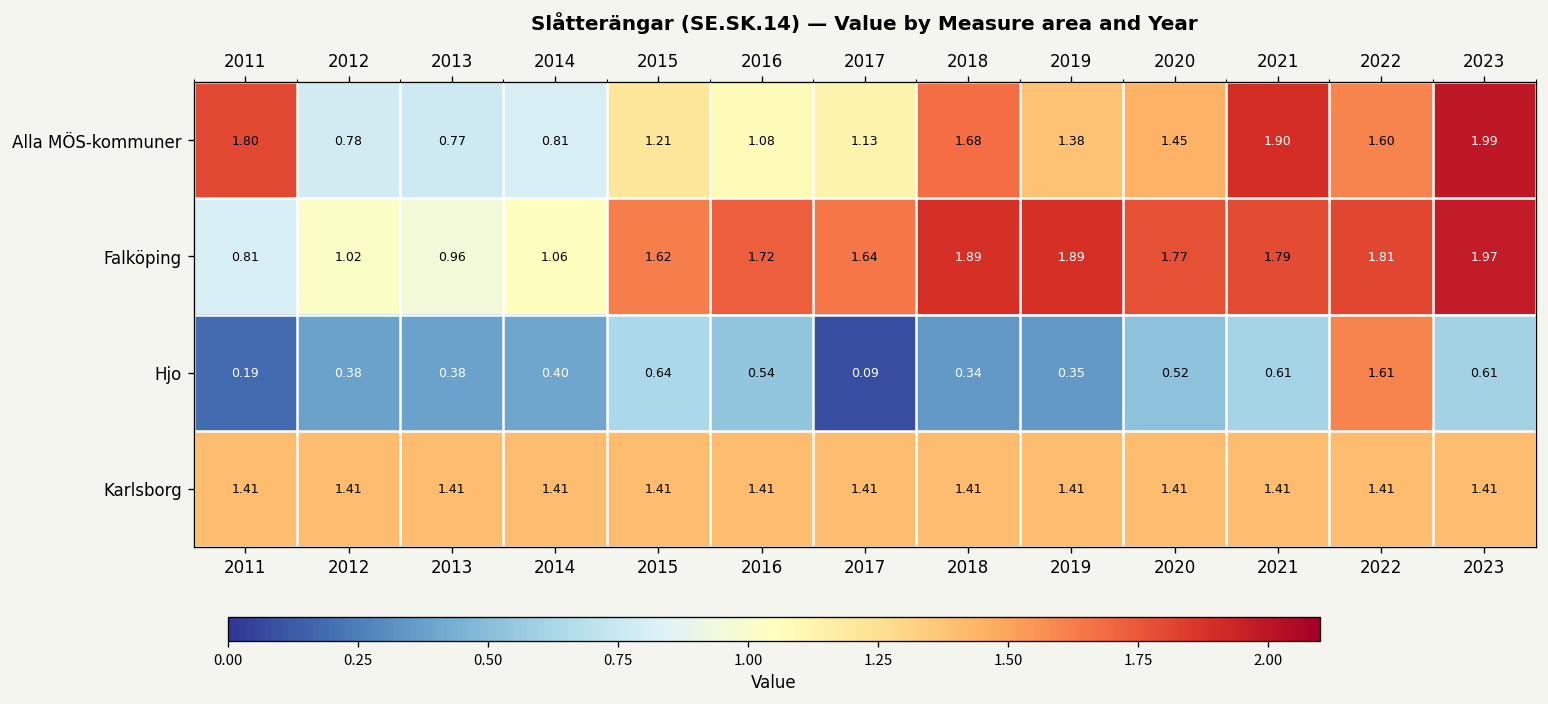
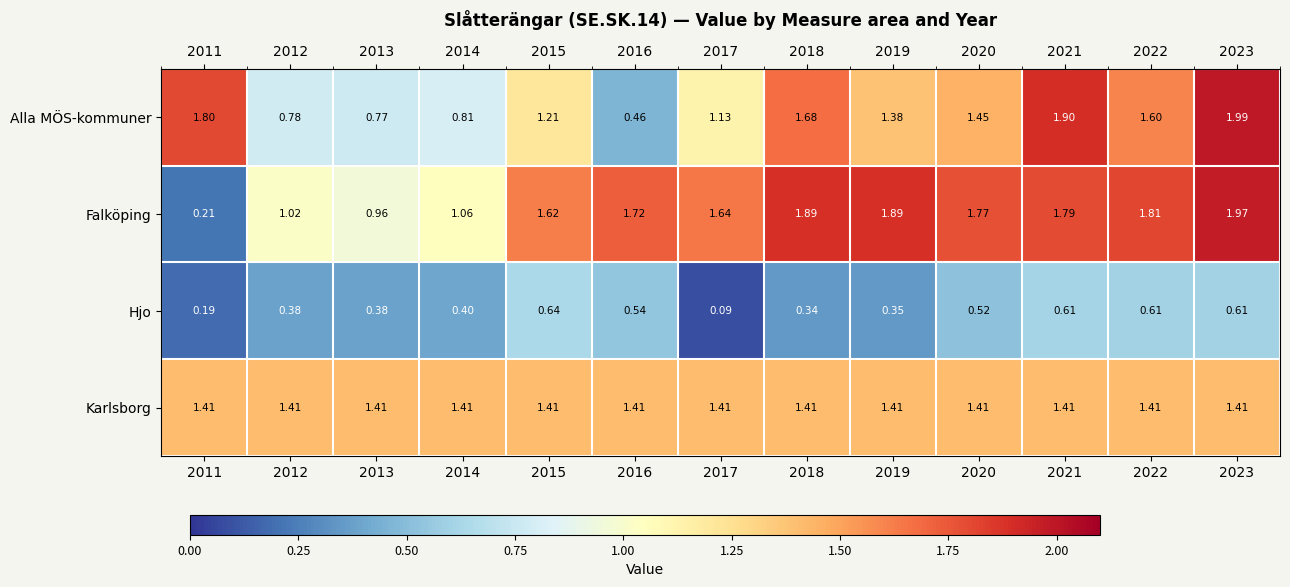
Alla MÖS-kommuner, 2016: 1.08 -> 0.46
Falköping, 2011: 0.81 -> 0.21
Hjo, 2022: 1.61 -> 0.61
